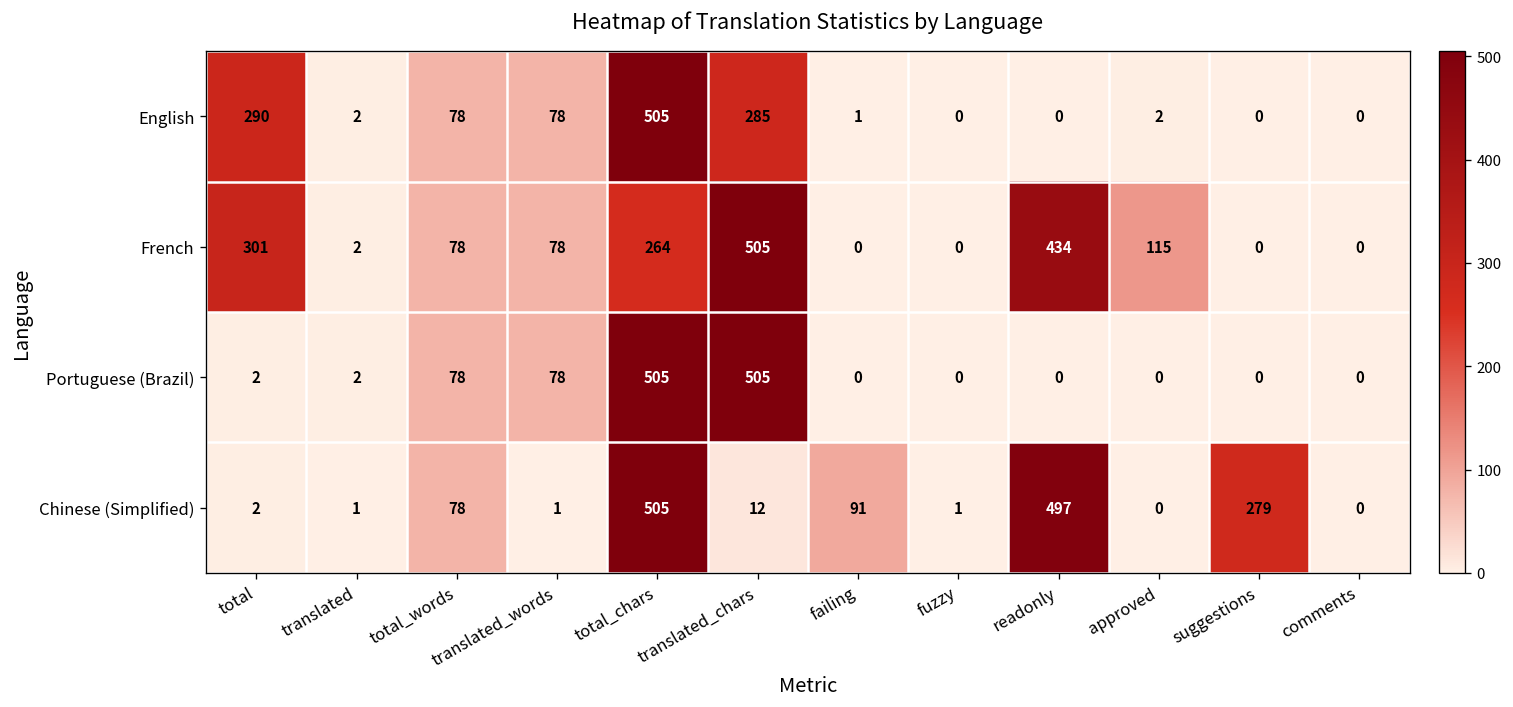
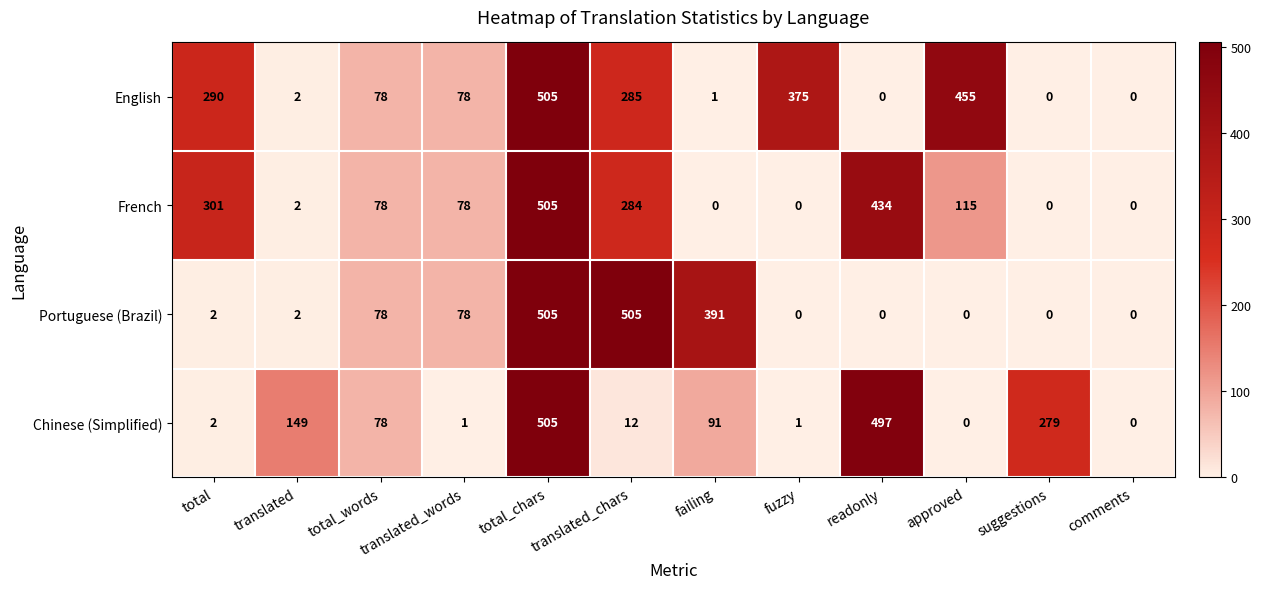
English, fuzzy: 0 -> 375
English, approved: 2 -> 455
French, total_chars: 264 -> 505
French, translated_chars: 505 -> 284
Portuguese (Brazil), failing: 0 -> 391
Chinese (Simplified), translated: 1 -> 149
